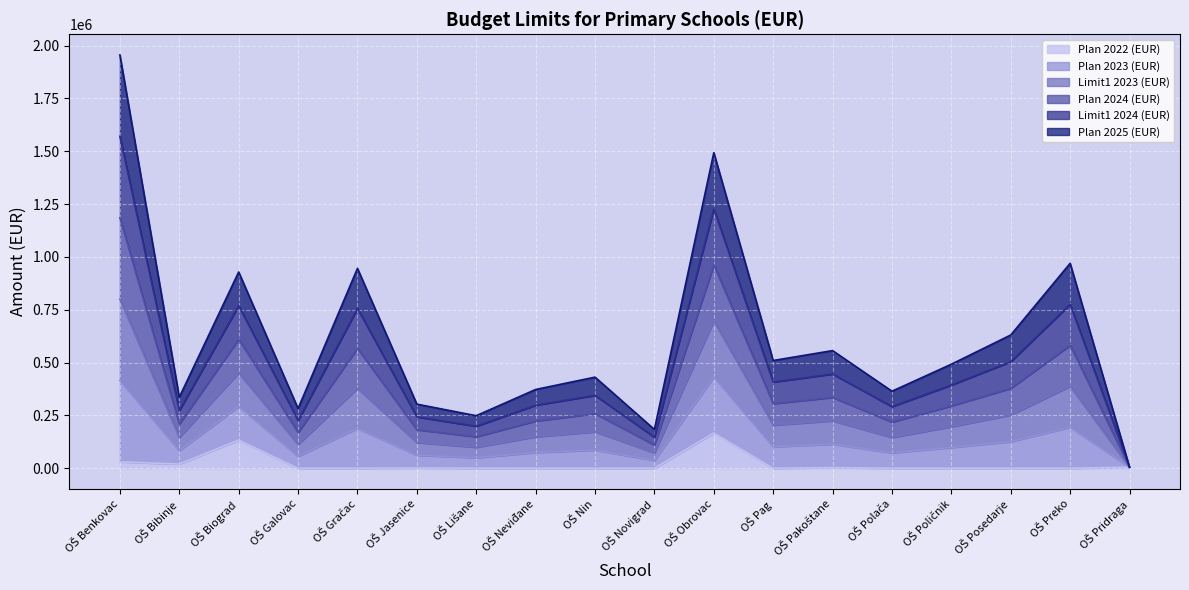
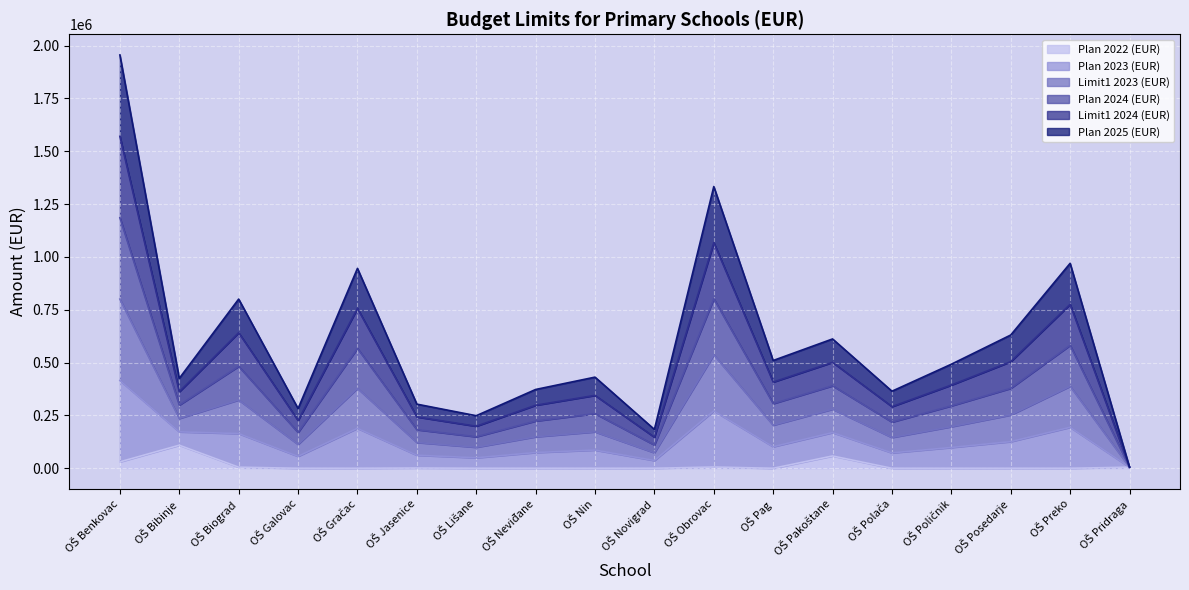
Plan 2022 (EUR), OŠ Bibinje: 20000 -> 110000
Plan 2022 (EUR), OŠ Biograd: 130000 -> 10000
Plan 2022 (EUR), OŠ Obrovac: 170000 -> 10000
Plan 2022 (EUR), OŠ Pakoštane: 0 -> 60000
